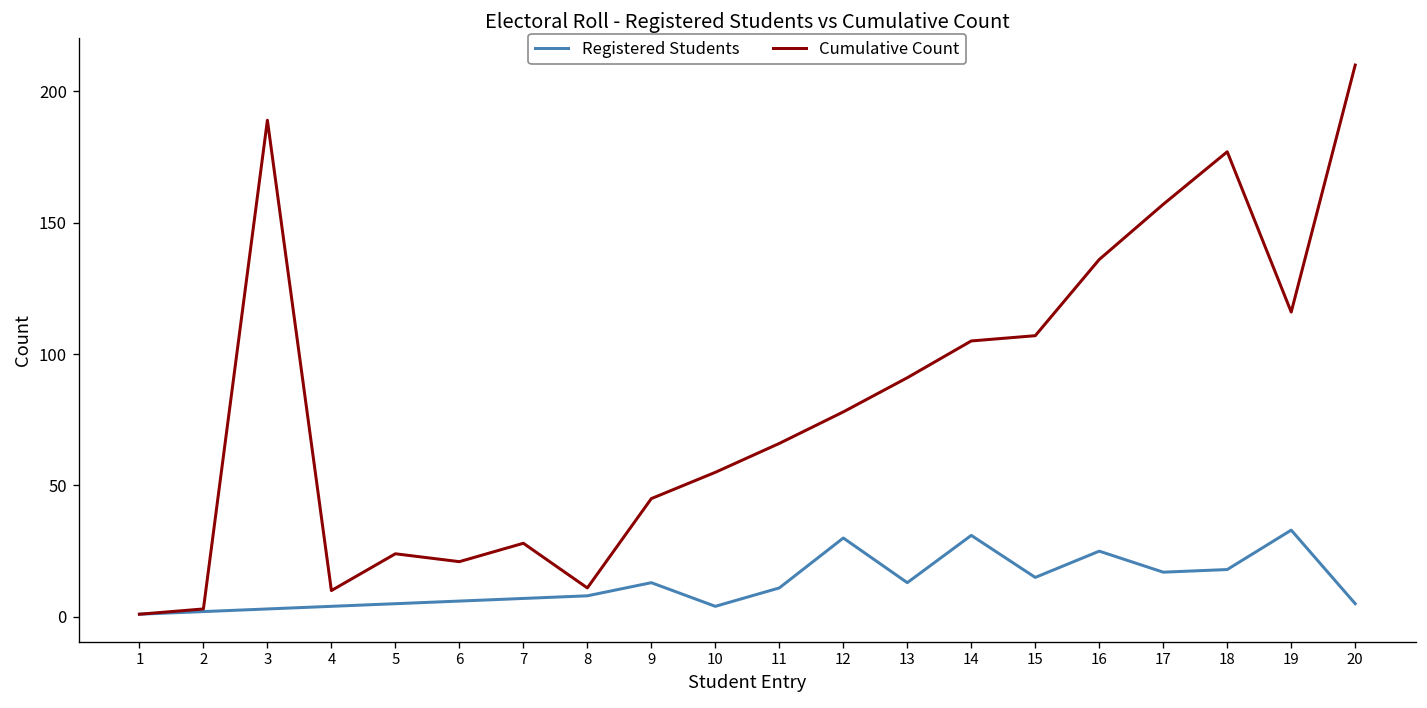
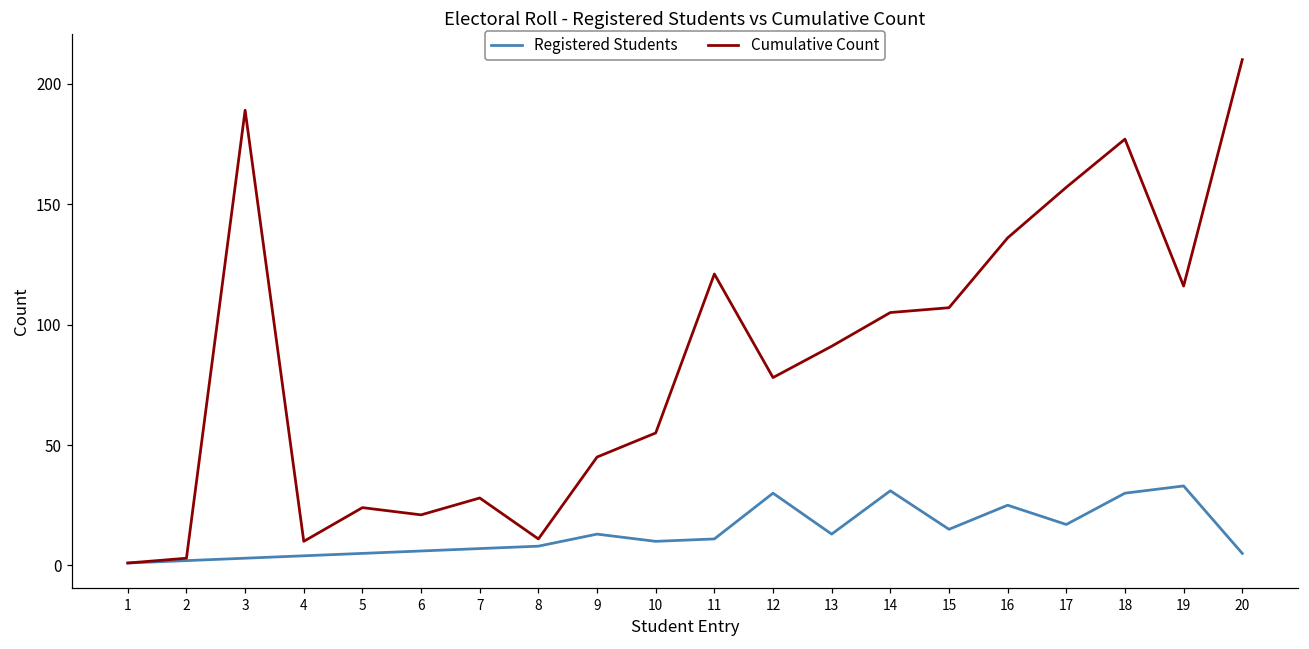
Registered Students, 10: 4 -> 10
Cumulative Count, 11: 66 -> 121
Registered Students, 18: 18 -> 30
